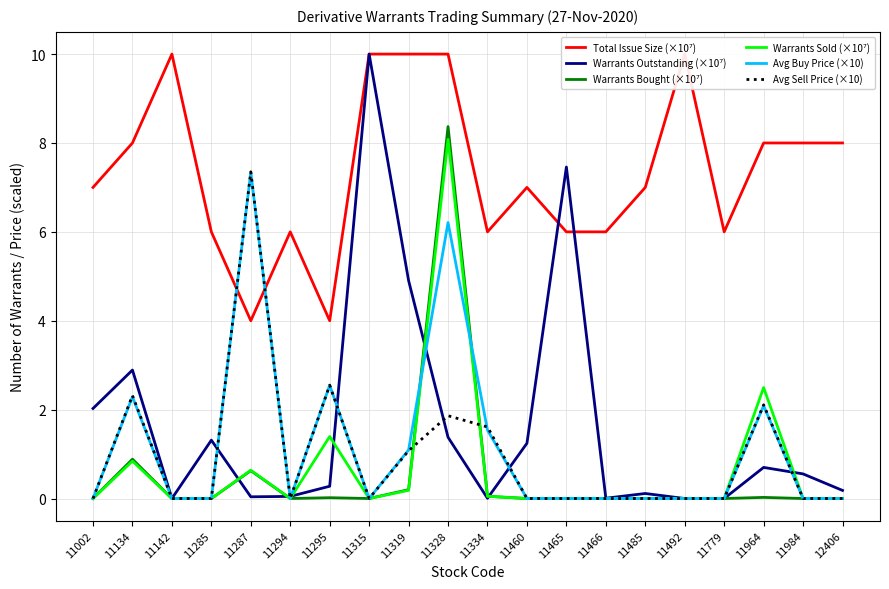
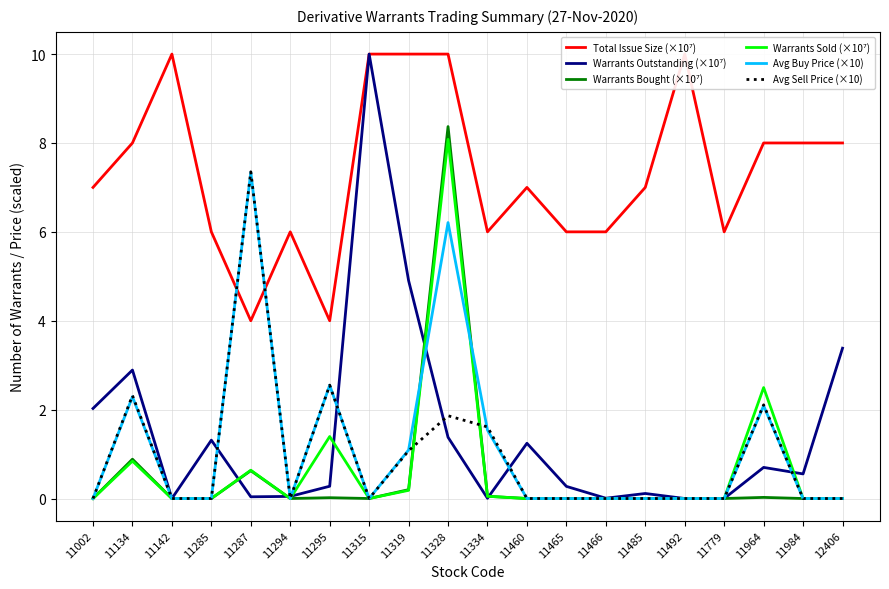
Warrants Outstanding (×10⁷), 11465: 7.5 -> 0.3
Warrants Outstanding (×10⁷), 12406: 0.2 -> 3.4
